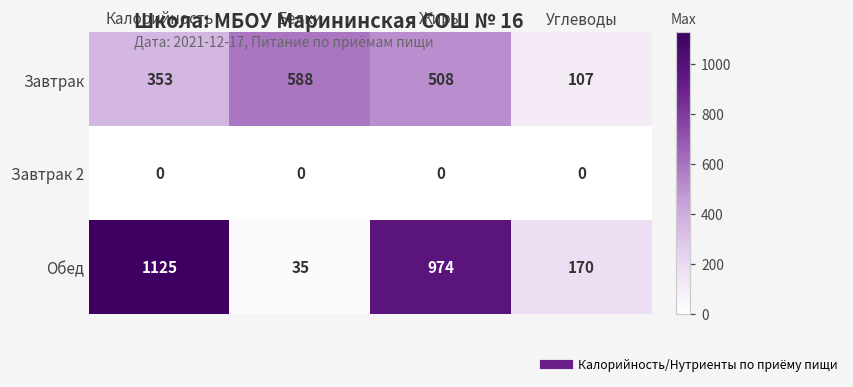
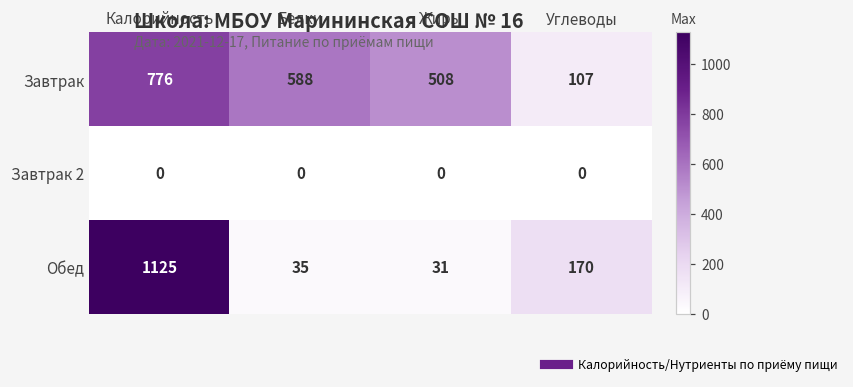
Завтрак, Калорийность: 353 -> 776
Обед, Жиры: 974 -> 31
